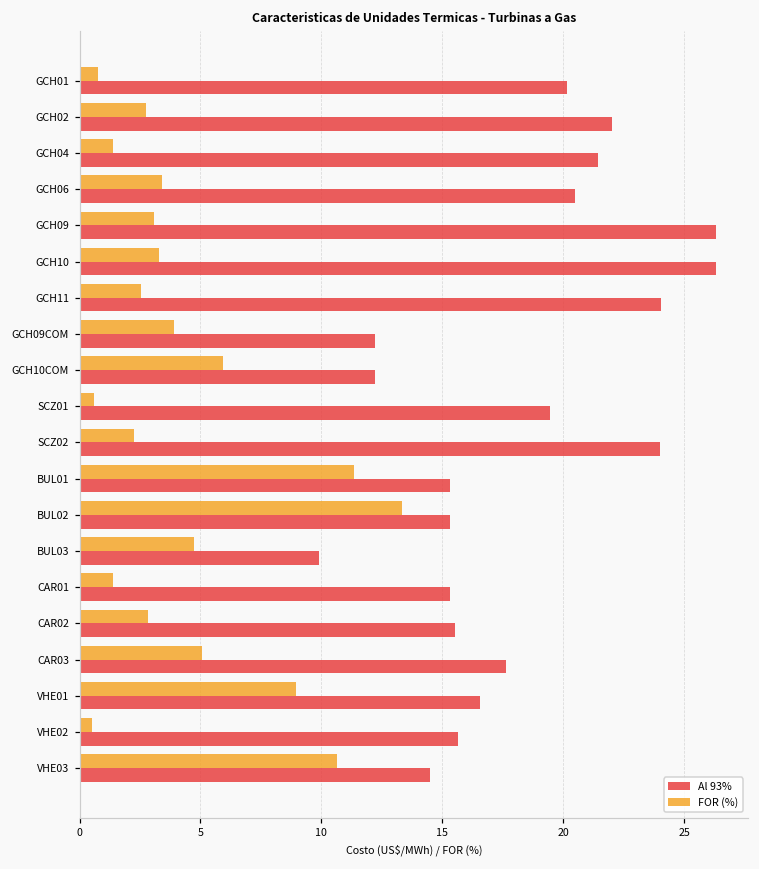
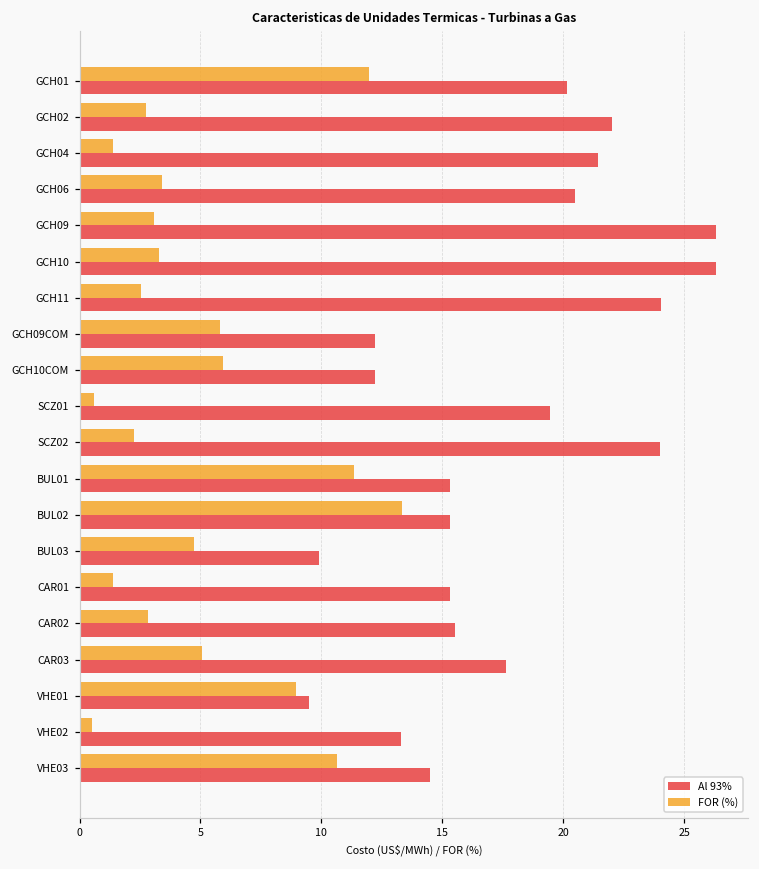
FOR (%), GCH01: 0.8 -> 12.0
FOR (%), GCH09COM: 3.9 -> 5.8
Al 93%, VHE01: 16.6 -> 9.5
Al 93%, VHE02: 15.7 -> 13.3
